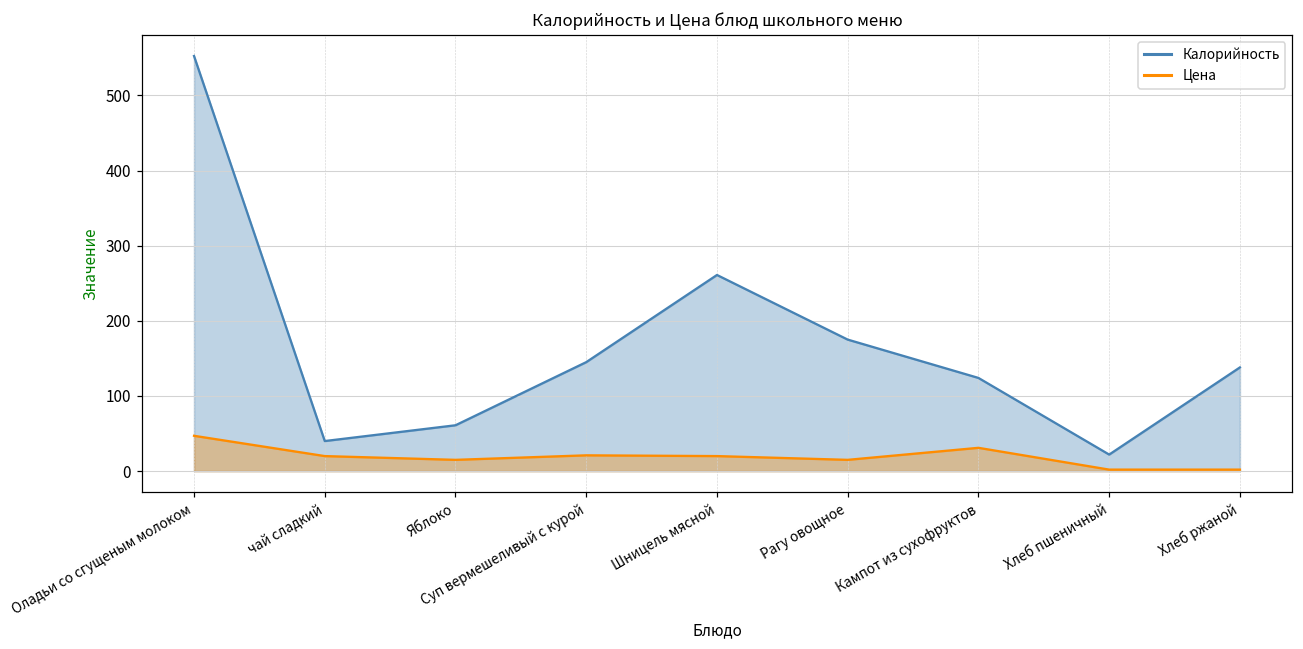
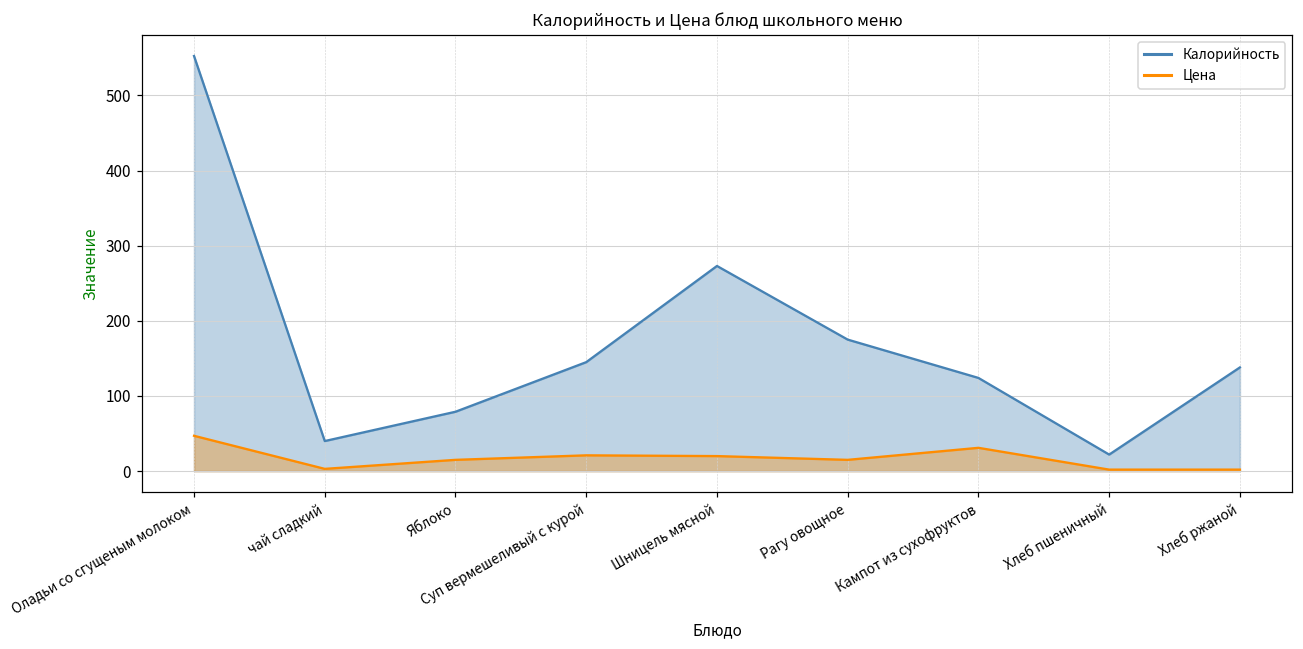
Цена, чай сладкий: 20 -> 0
Калорийность, Яблоко: 60 -> 80
Калорийность, Шницель мясной: 260 -> 270
